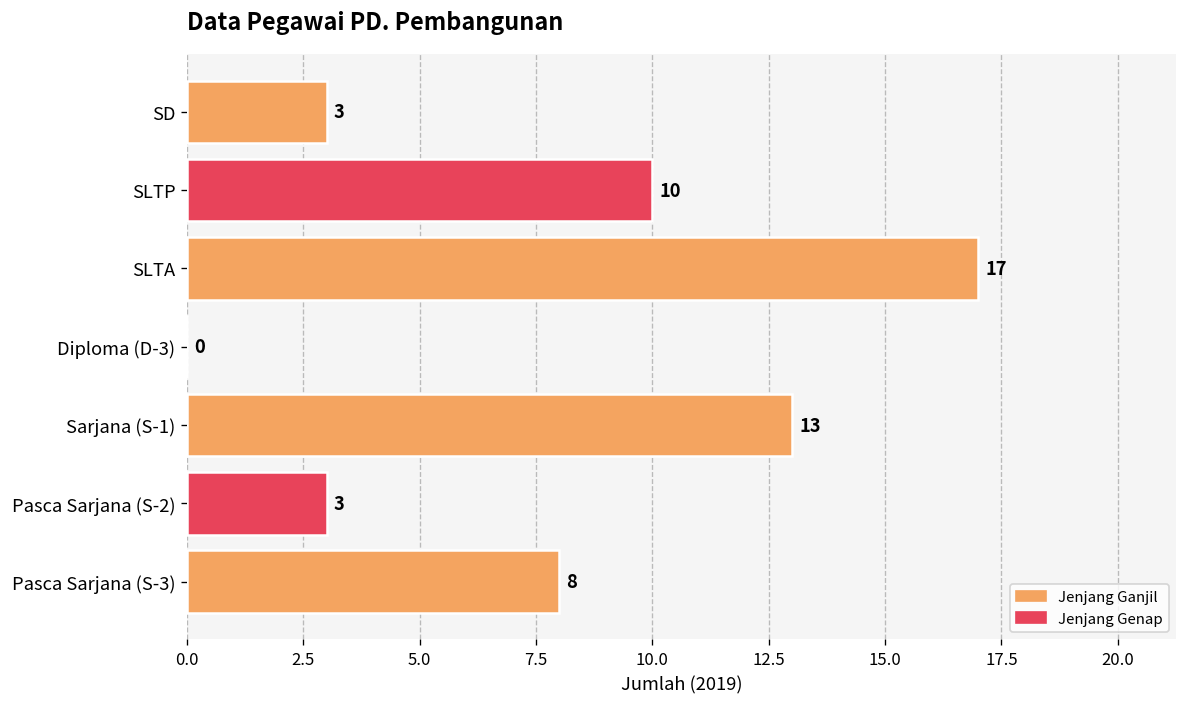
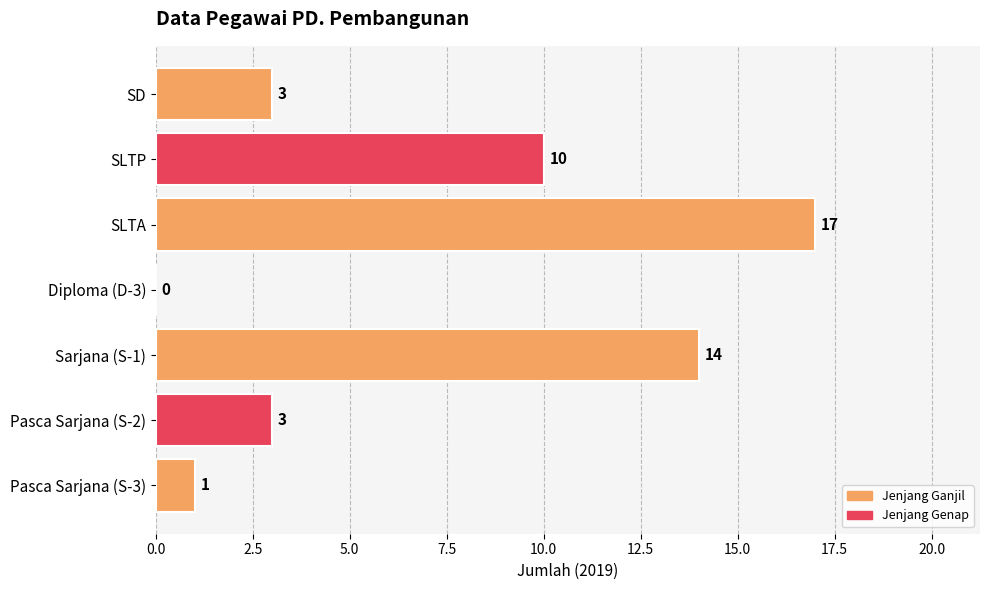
Sarjana (S-1): 13 -> 14
Pasca Sarjana (S-3): 8 -> 1
